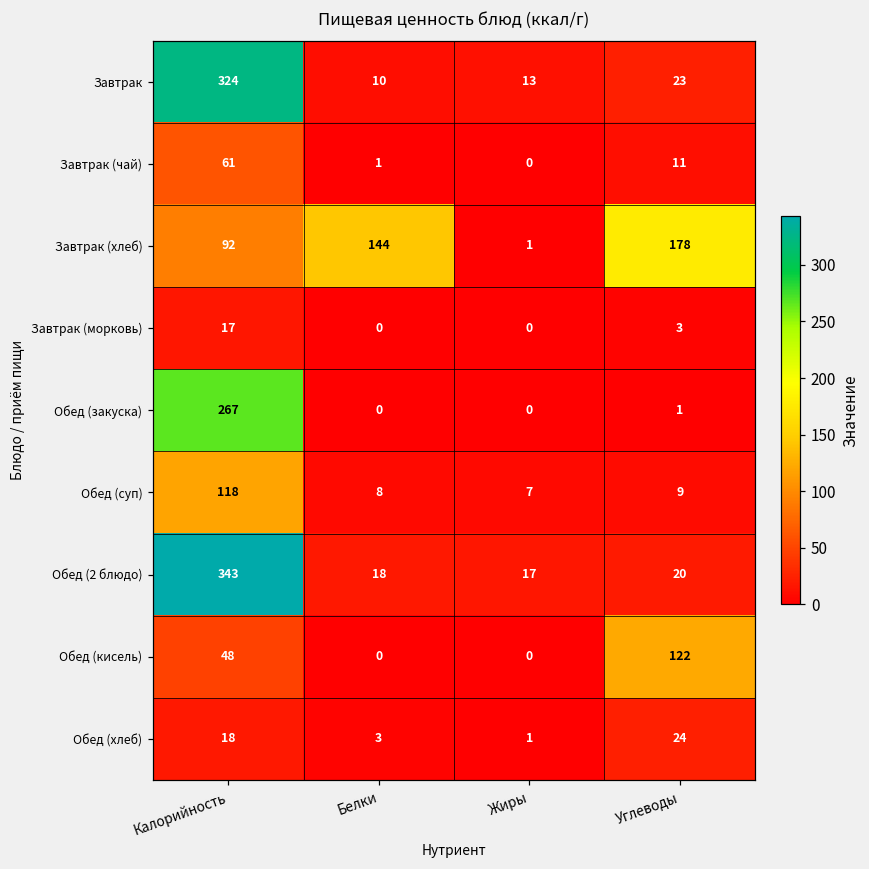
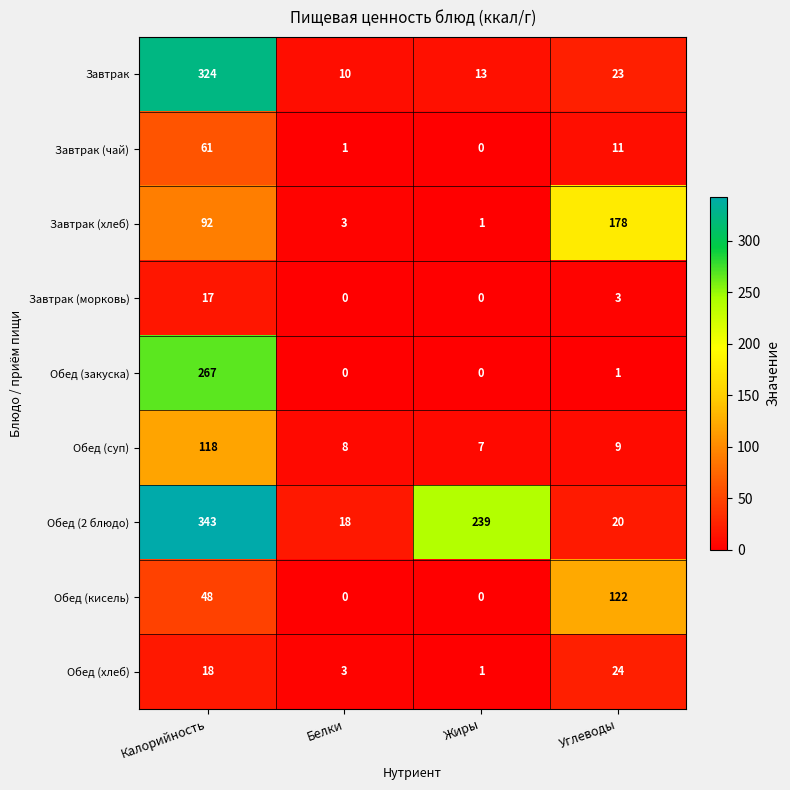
Завтрак (хлеб), Белки: 144 -> 3
Обед (2 блюдо), Жиры: 17 -> 239
